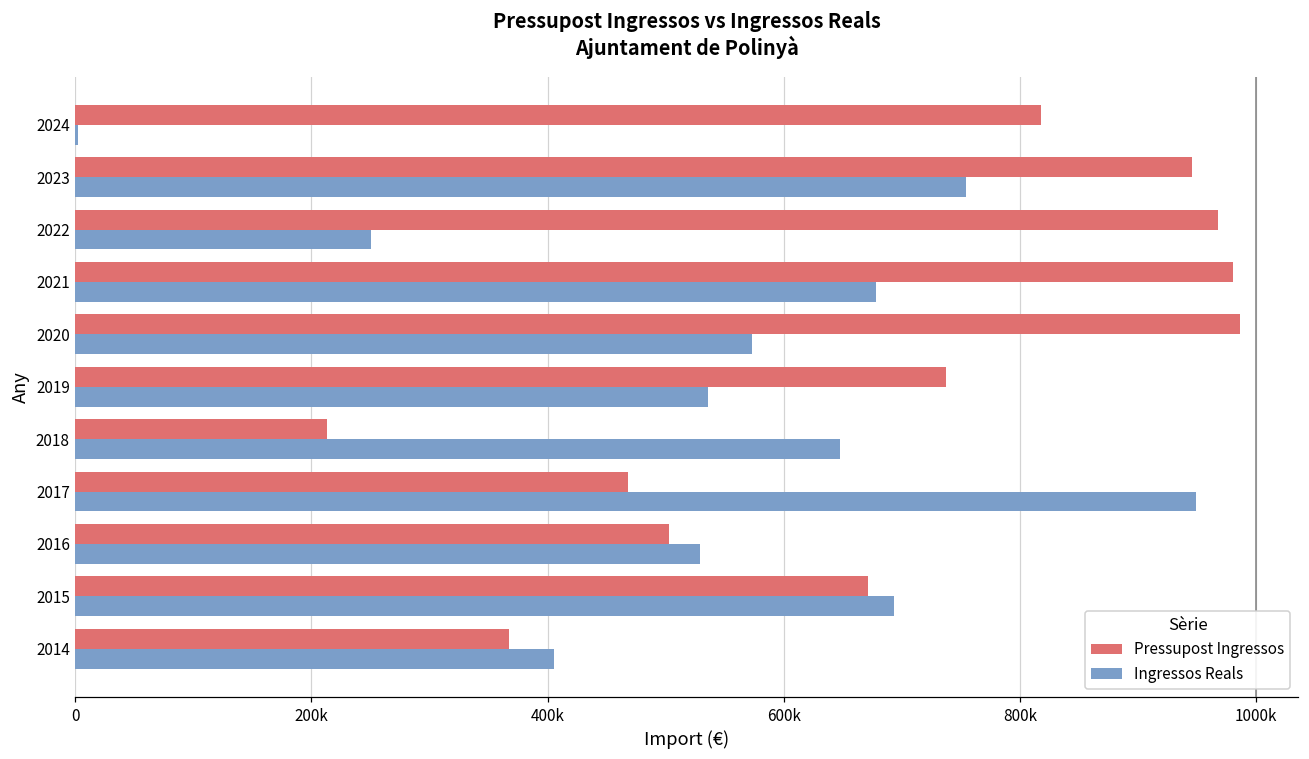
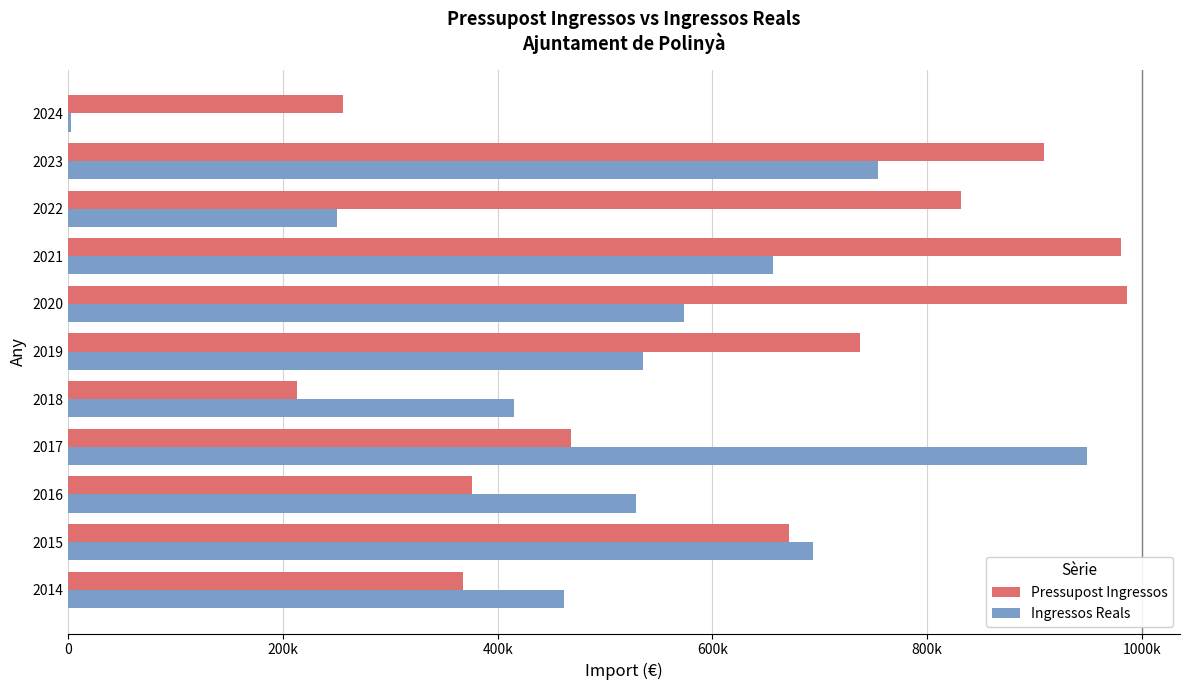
Pressupost Ingressos, 2024: 818000 -> 256000
Pressupost Ingressos, 2023: 946000 -> 909000
Pressupost Ingressos, 2022: 968000 -> 831000
Ingressos Reals, 2021: 678000 -> 656000
Ingressos Reals, 2018: 648000 -> 415000
Pressupost Ingressos, 2016: 503000 -> 376000
Ingressos Reals, 2014: 406000 -> 462000
